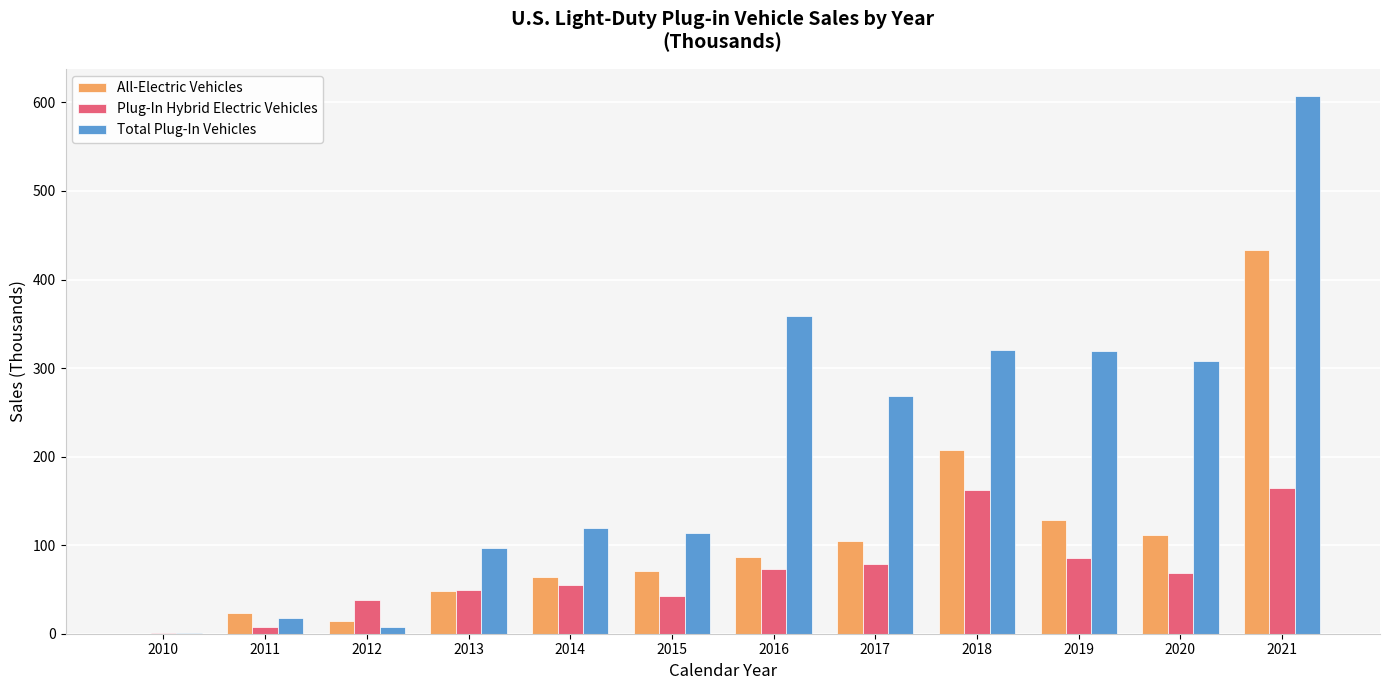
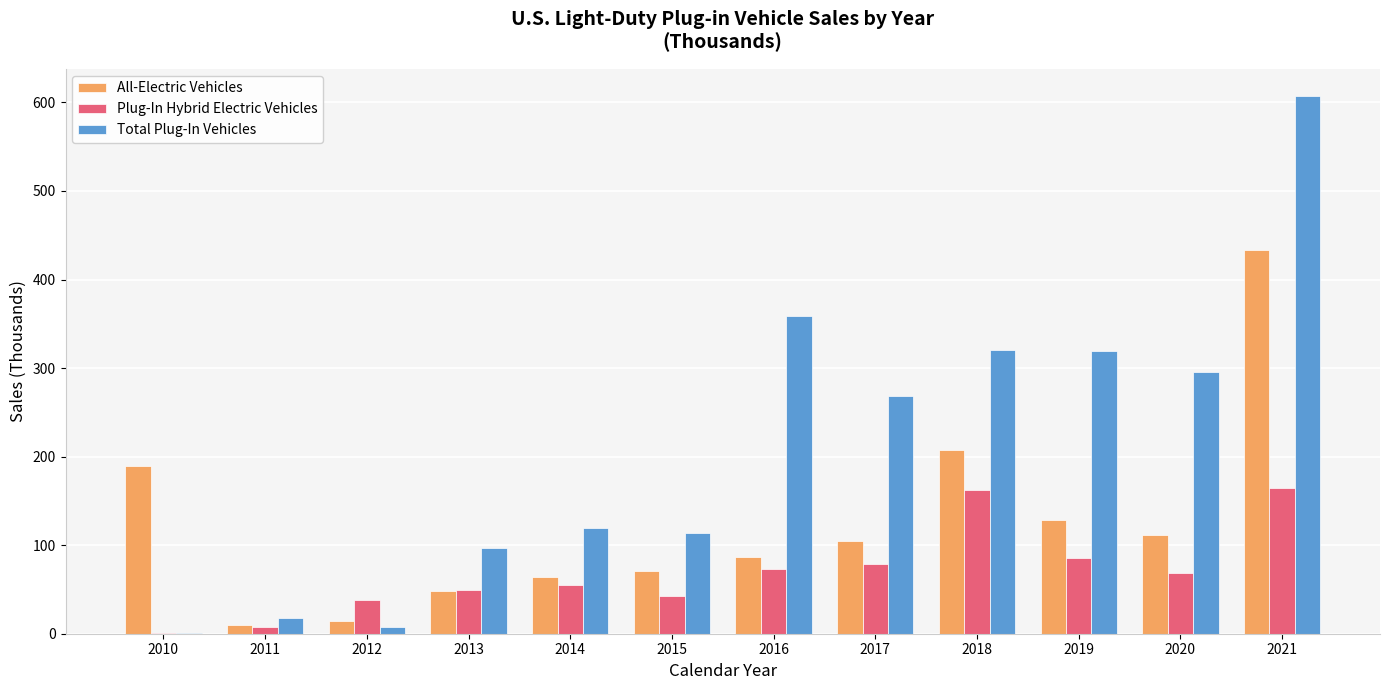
All-Electric Vehicles, 2010: 0 -> 190
All-Electric Vehicles, 2011: 20 -> 10
Total Plug-In Vehicles, 2020: 310 -> 300
